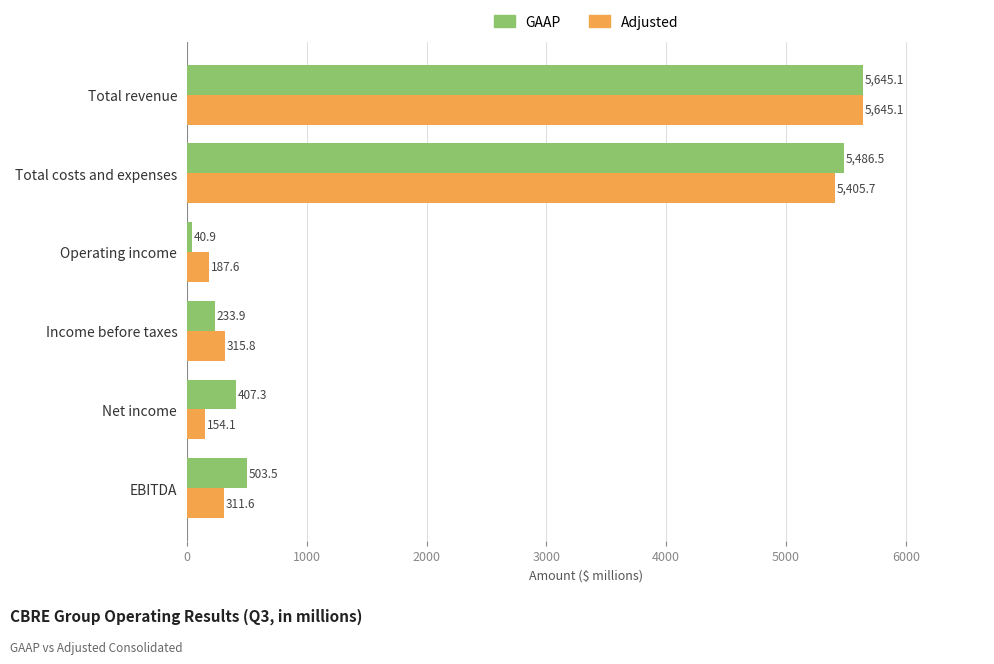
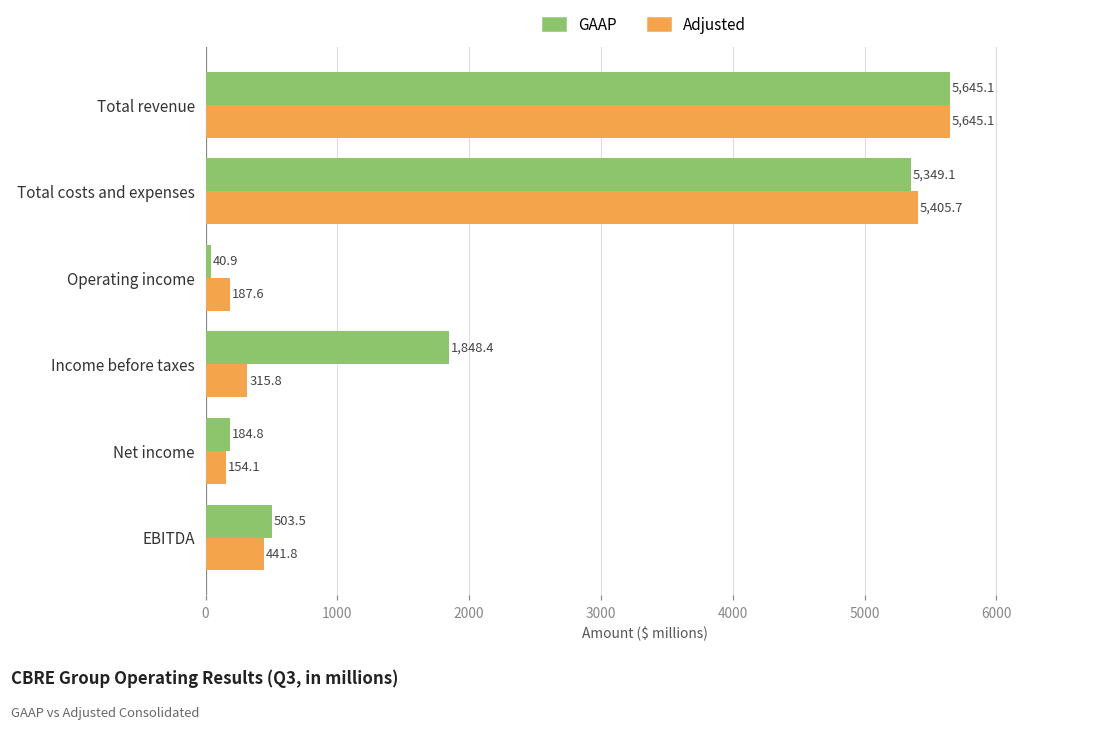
GAAP, Total costs and expenses: 5,486.5 -> 5,349.1
GAAP, Income before taxes: 233.9 -> 1,848.4
GAAP, Net income: 407.3 -> 184.8
Adjusted, EBITDA: 311.6 -> 441.8
